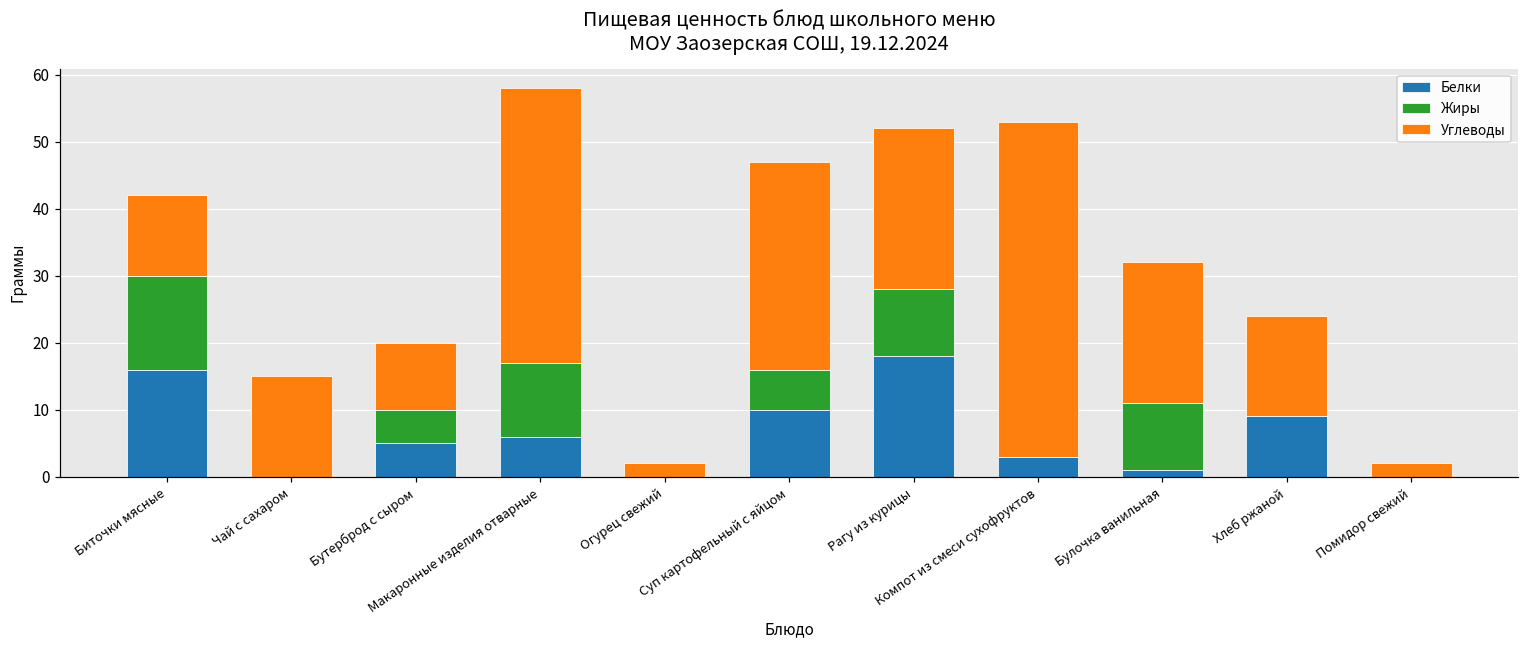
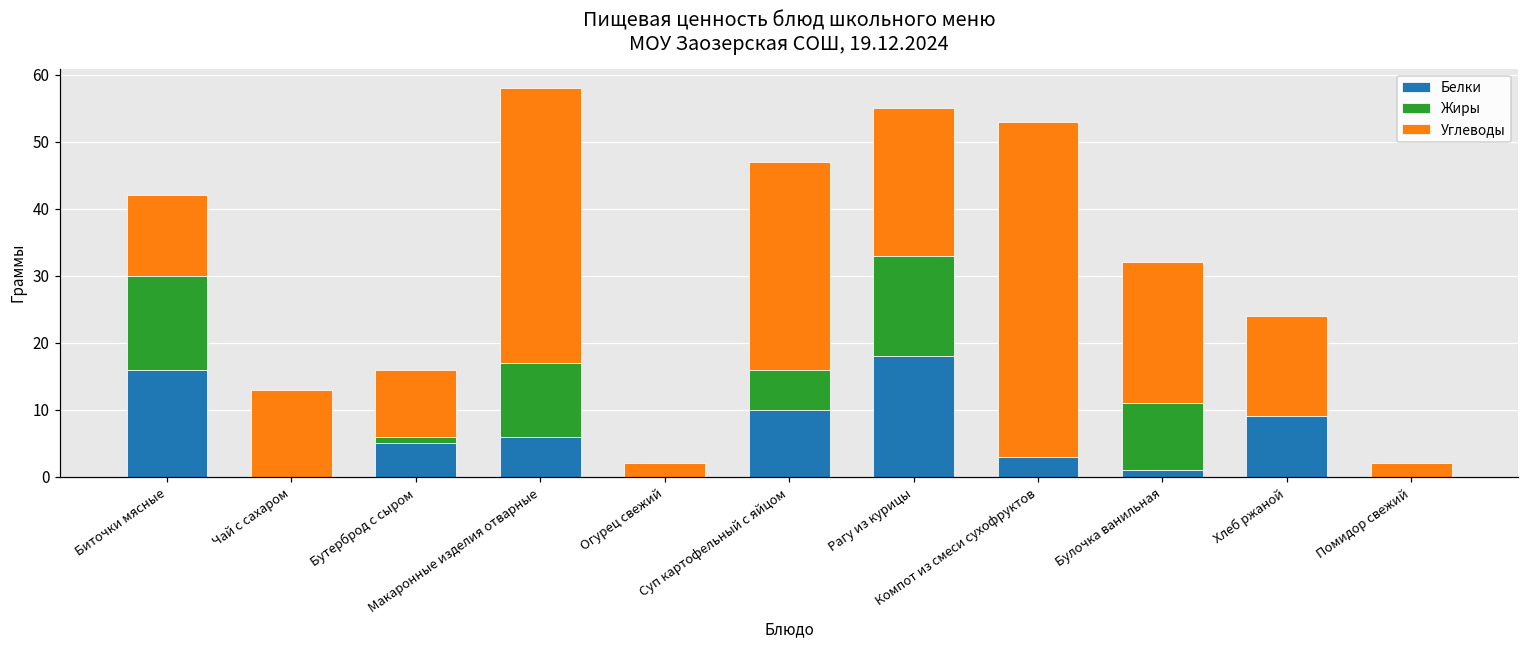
Углеводы, Чай с сахаром: 15 -> 13
Жиры, Бутерброд с сыром: 5 -> 1
Жиры, Рагу из курицы: 10 -> 15
Углеводы, Рагу из курицы: 24 -> 22
